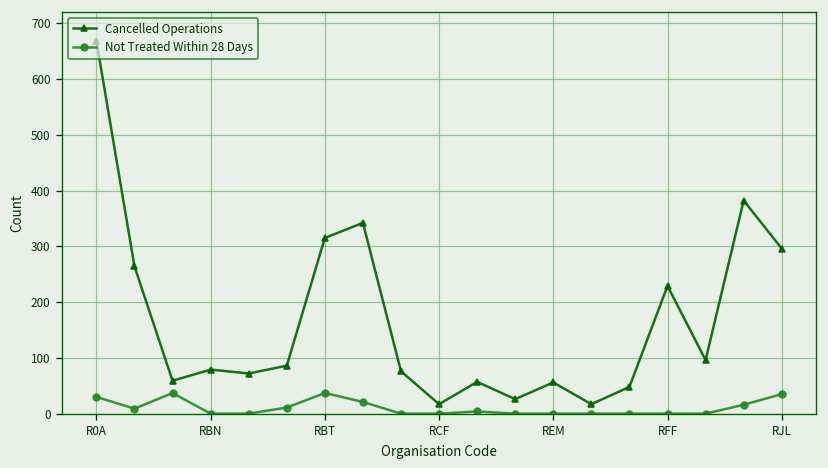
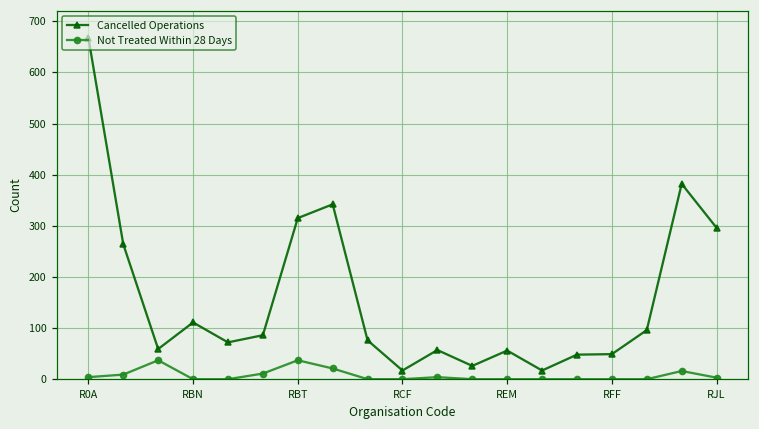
Not Treated Within 28 Days, R0A: 30 -> 0
Cancelled Operations, RBN: 80 -> 110
Cancelled Operations, RFF: 230 -> 50
Not Treated Within 28 Days, RJL: 40 -> 0
